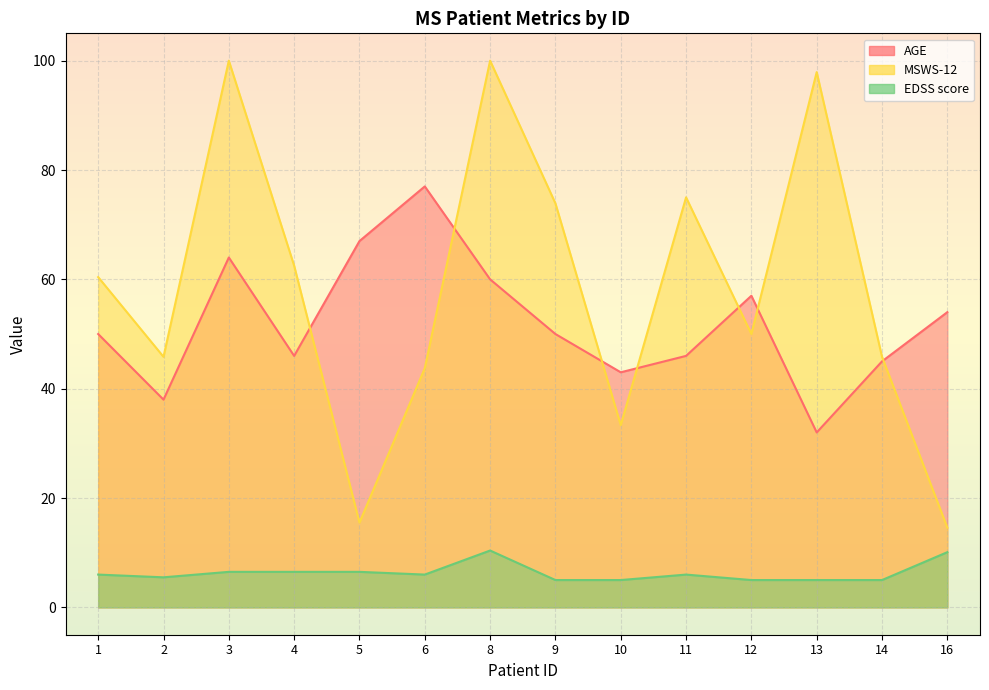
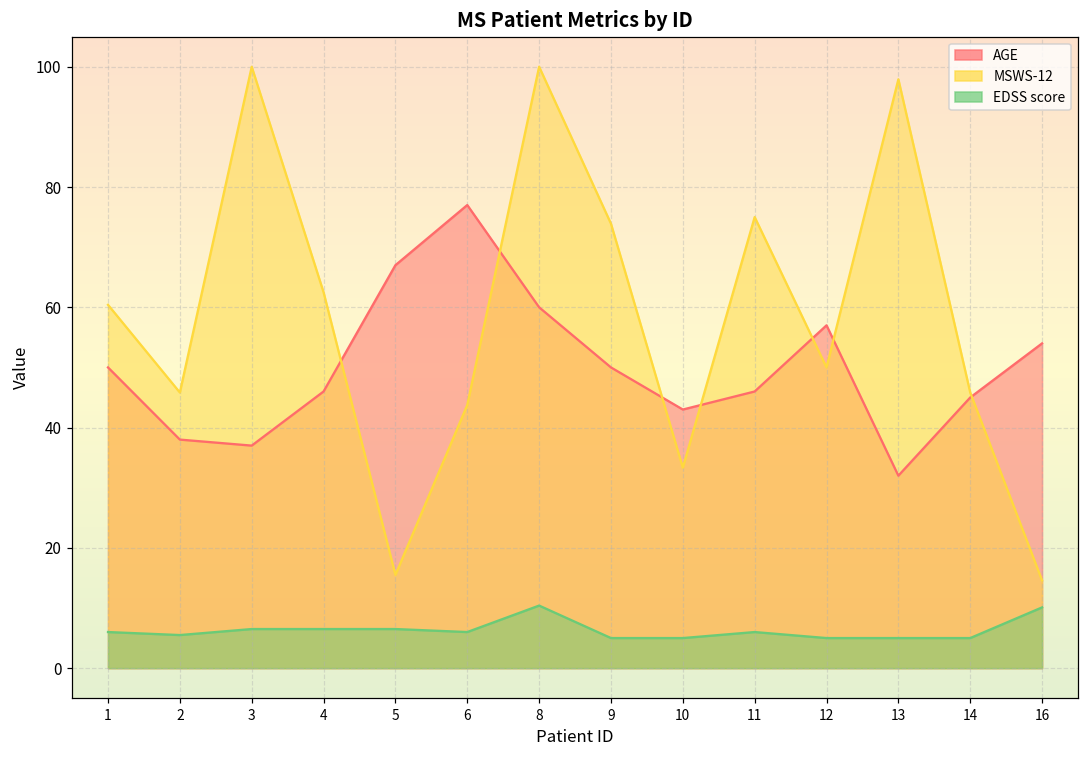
AGE, 3: 64 -> 37
